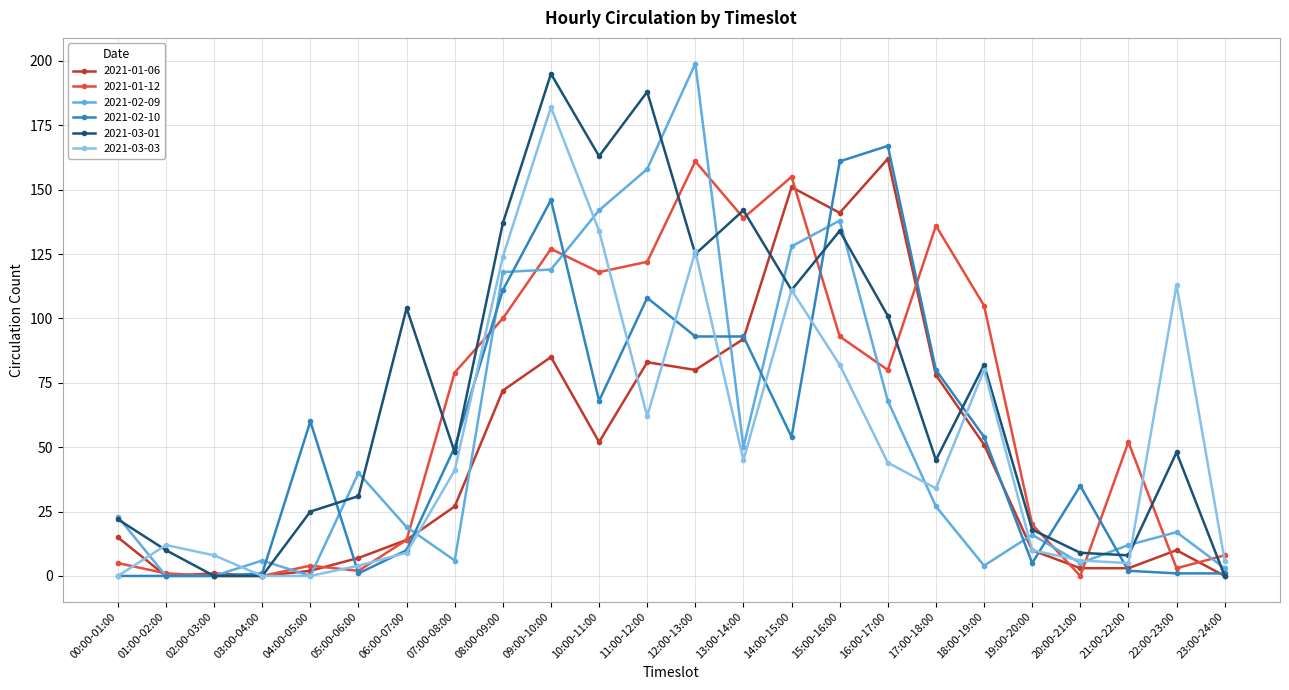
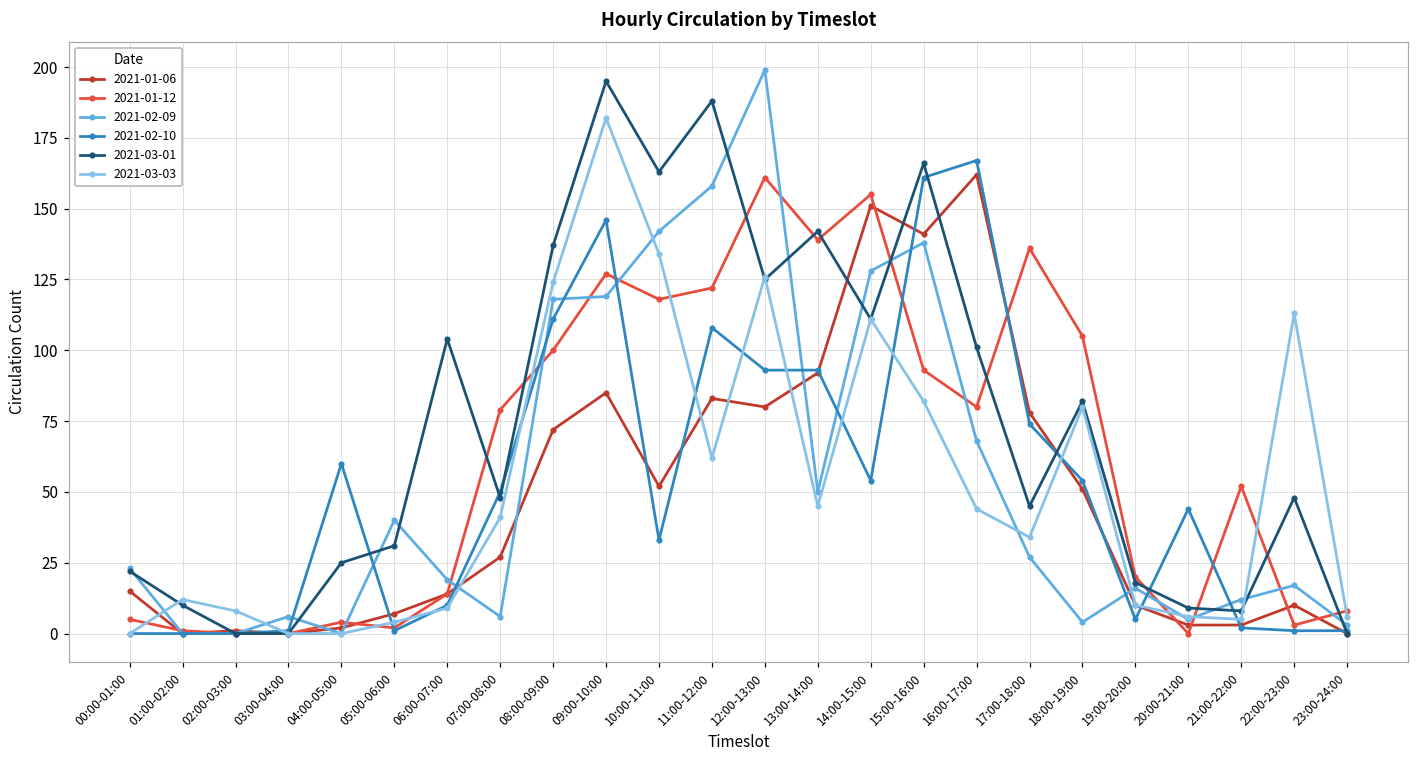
2021-02-10, 10:00-11:00: 68 -> 33
2021-03-01, 15:00-16:00: 134 -> 166
2021-02-10, 17:00-18:00: 80 -> 74
2021-02-10, 20:00-21:00: 35 -> 44
